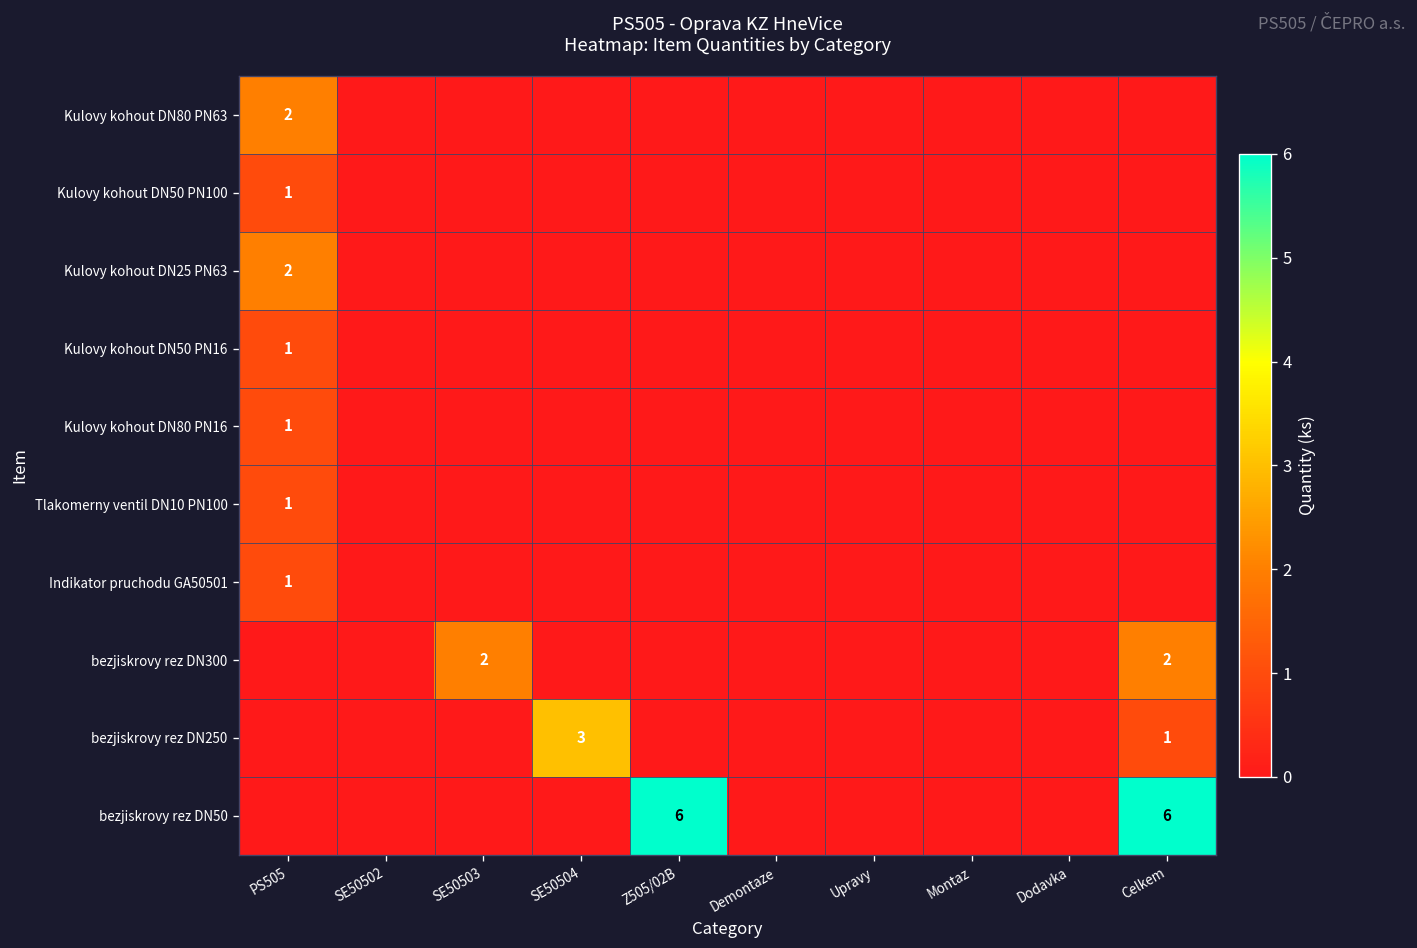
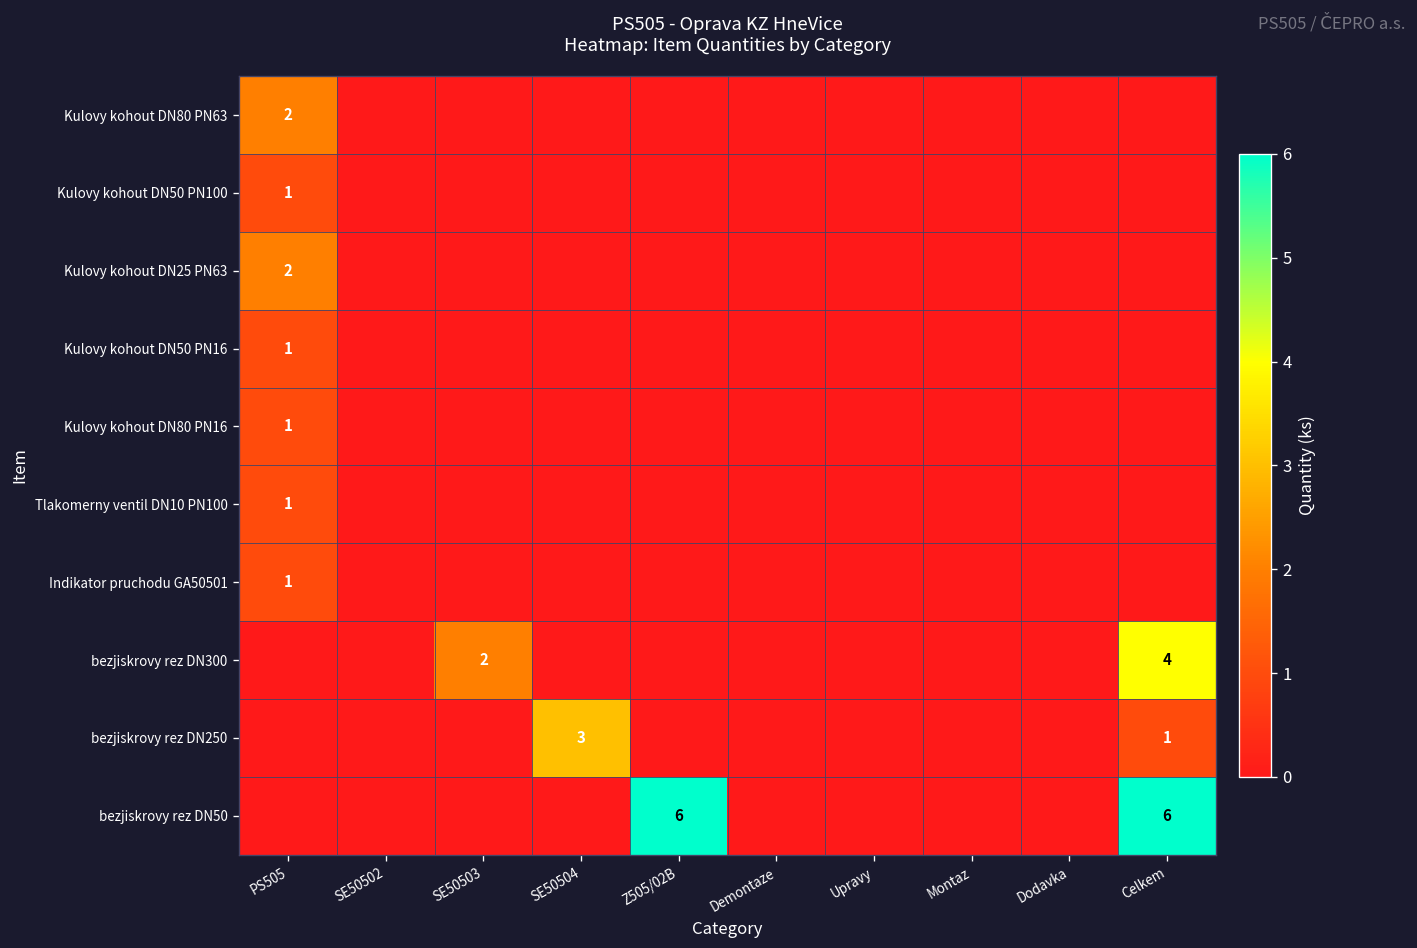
bezjiskrovy rez DN300, Celkem: 2 -> 4
